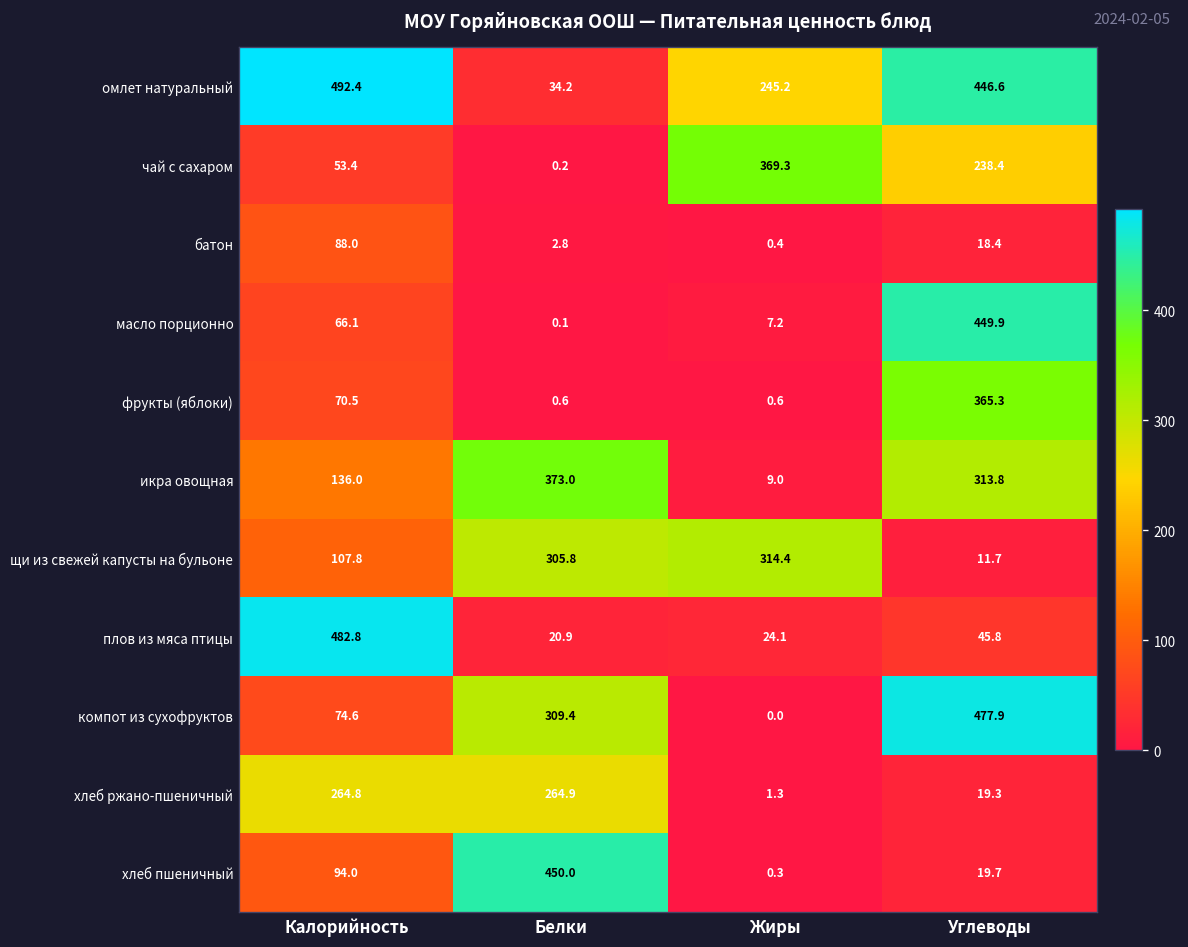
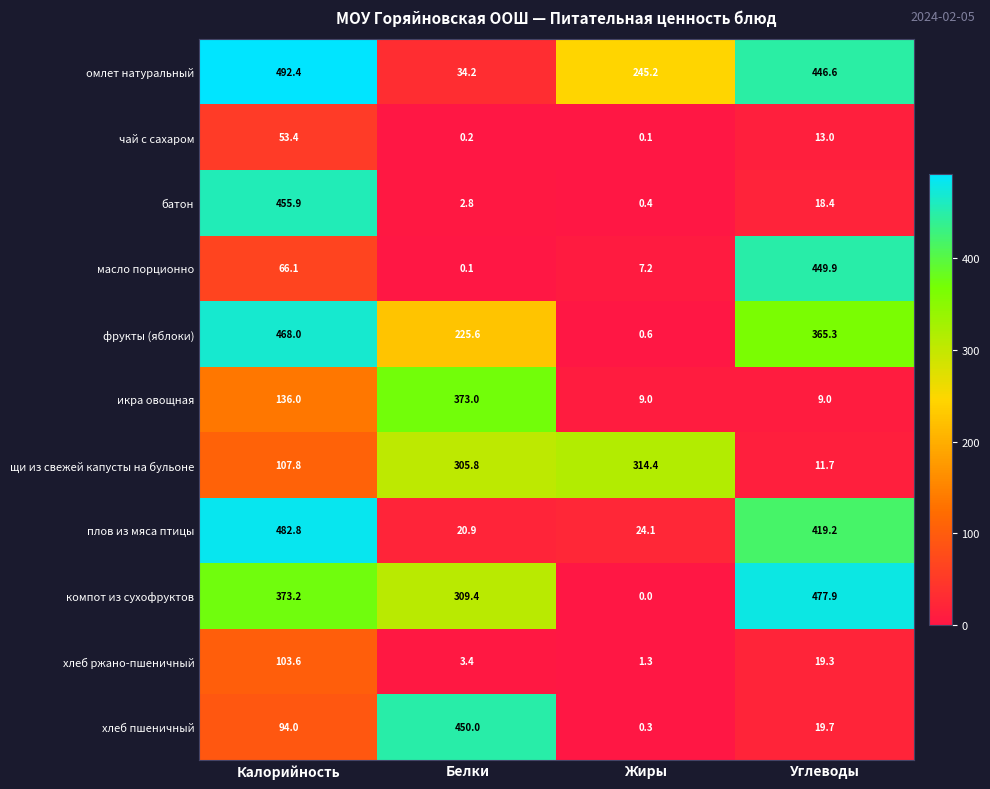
чай с сахаром, Жиры: 369.3 -> 0.1
чай с сахаром, Углеводы: 238.4 -> 13.0
батон, Калорийность: 88.0 -> 455.9
фрукты (яблоки), Калорийность: 70.5 -> 468.0
фрукты (яблоки), Белки: 0.6 -> 225.6
икра овощная, Углеводы: 313.8 -> 9.0
плов из мяса птицы, Углеводы: 45.8 -> 419.2
компот из сухофруктов, Калорийность: 74.6 -> 373.2
хлеб ржано-пшеничный, Калорийность: 264.8 -> 103.6
хлеб ржано-пшеничный, Белки: 264.9 -> 3.4
